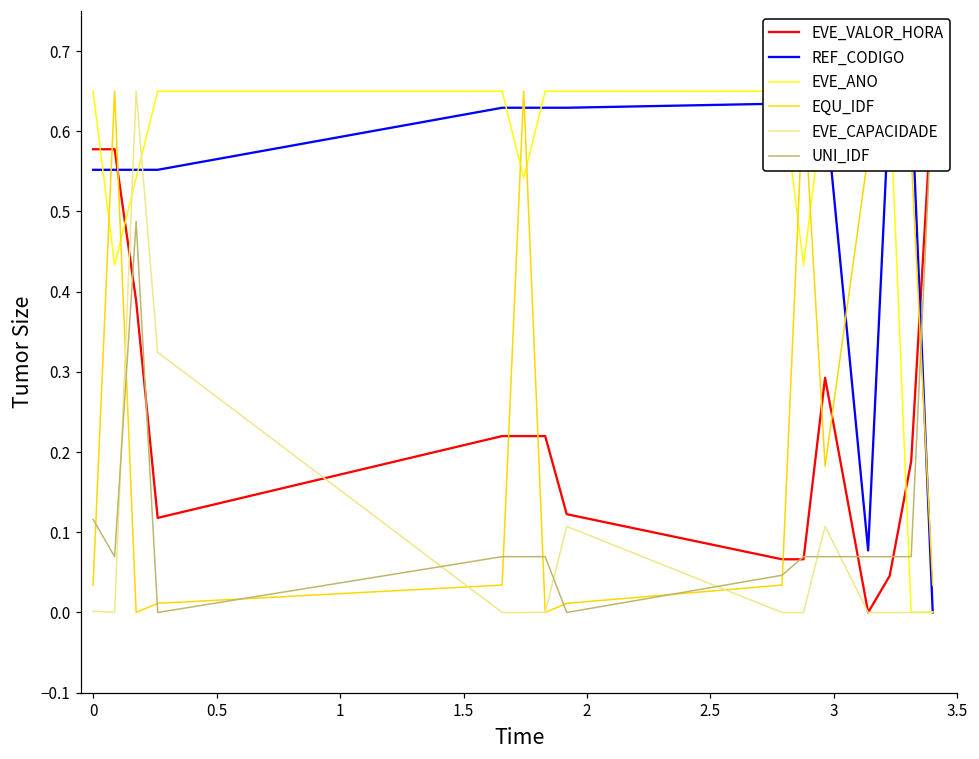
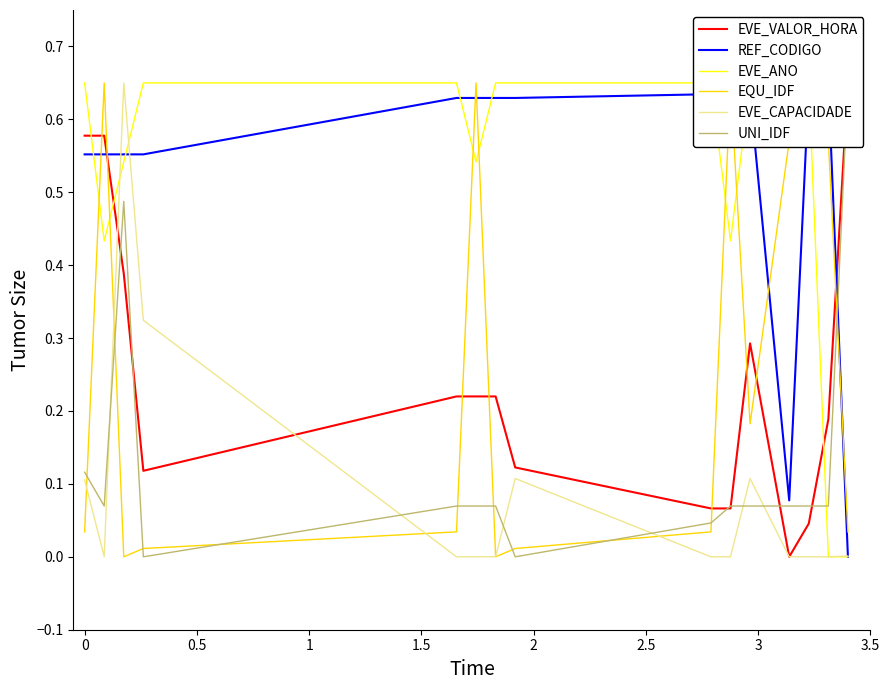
EVE_CAPACIDADE, 0: 0.00 -> 0.11
